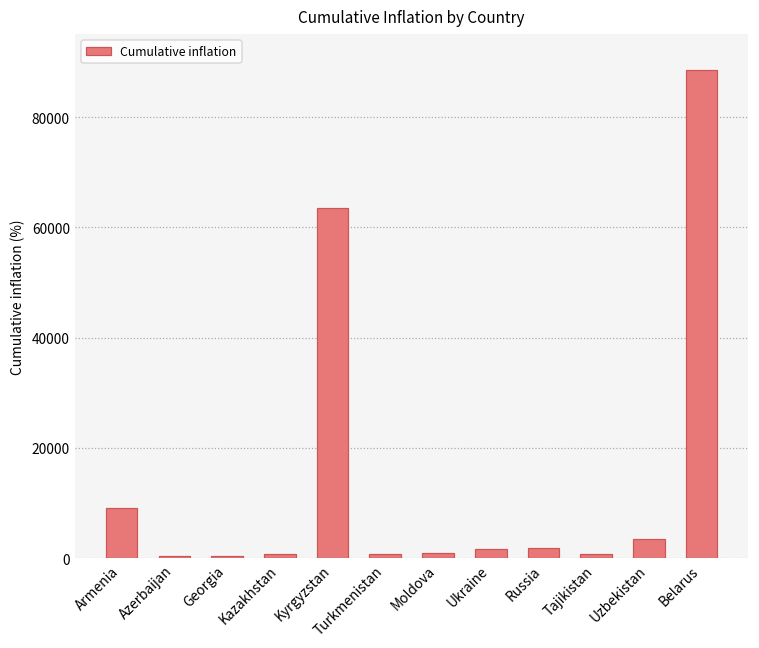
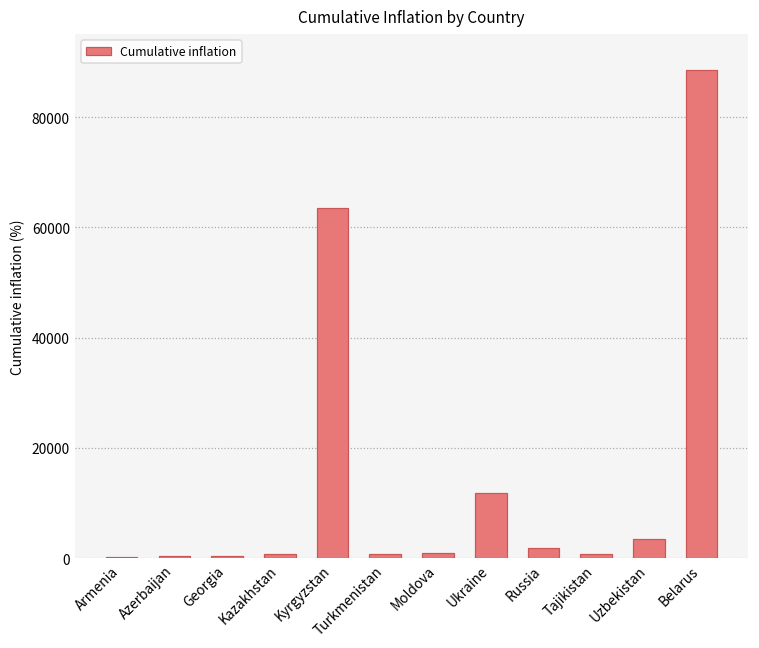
Armenia: 9000 -> 0
Ukraine: 2000 -> 12000
